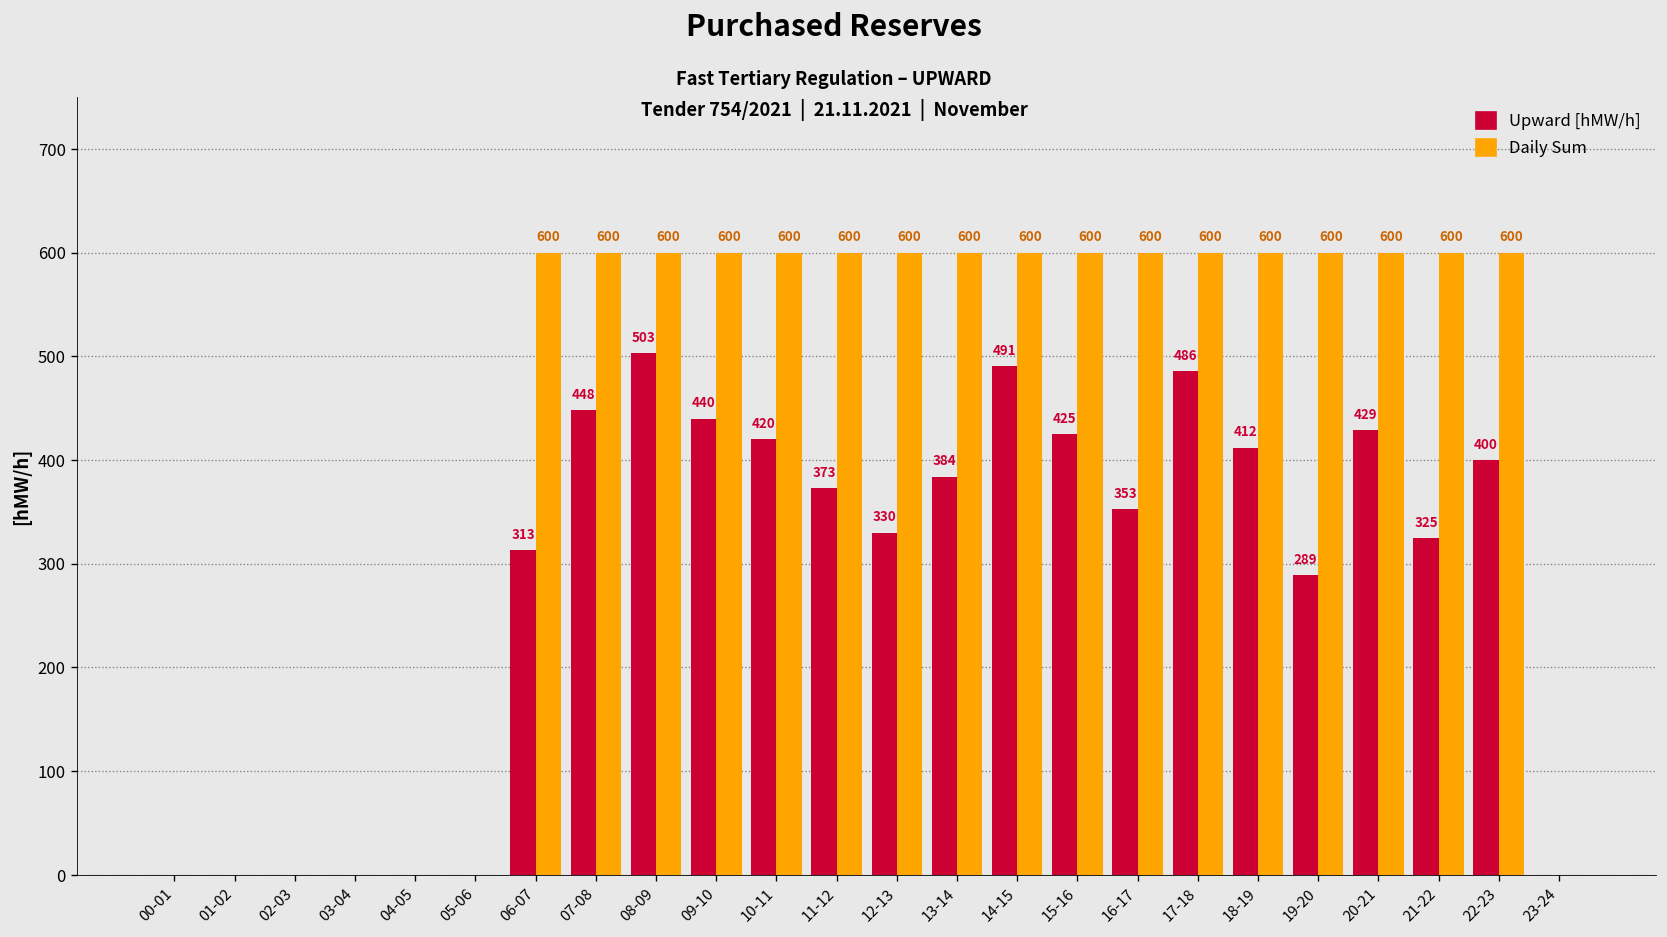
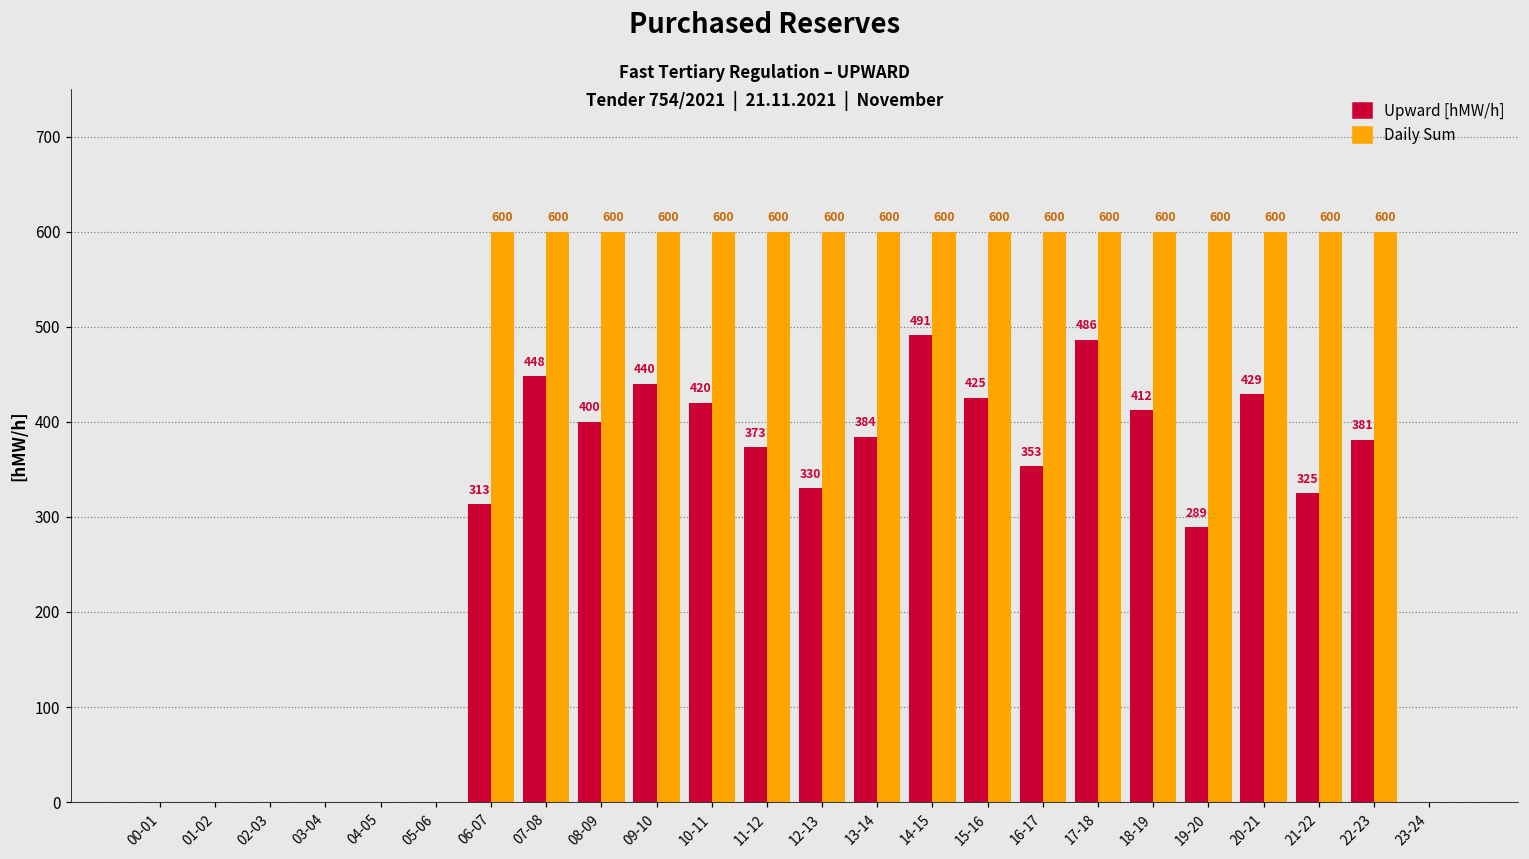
Upward [hMW/h], 08-09: 503 -> 400
Upward [hMW/h], 22-23: 400 -> 381
